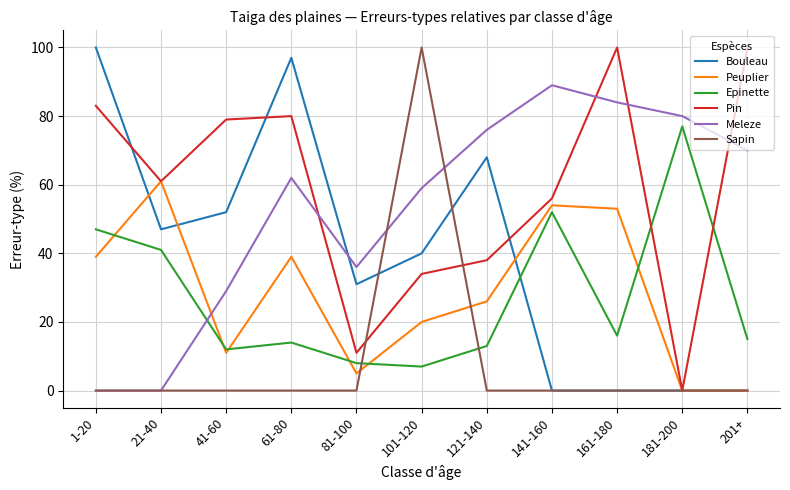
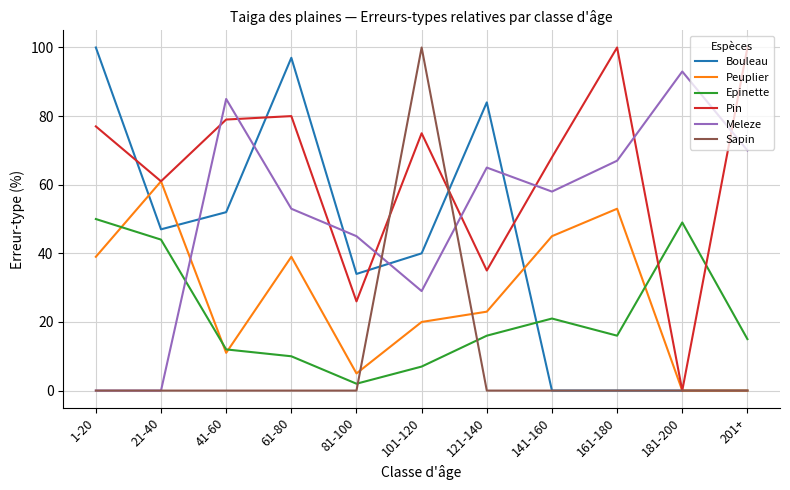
Epinette, 1-20: 47 -> 50
Pin, 1-20: 83 -> 77
Epinette, 21-40: 41 -> 44
Meleze, 41-60: 29 -> 85
Epinette, 61-80: 14 -> 10
Meleze, 61-80: 62 -> 53
Bouleau, 81-100: 31 -> 34
Epinette, 81-100: 8 -> 2
Pin, 81-100: 11 -> 26
Meleze, 81-100: 36 -> 45
Pin, 101-120: 34 -> 75
Meleze, 101-120: 59 -> 29
Bouleau, 121-140: 68 -> 84
Peuplier, 121-140: 26 -> 23
Epinette, 121-140: 13 -> 16
Pin, 121-140: 38 -> 35
Meleze, 121-140: 76 -> 65
Peuplier, 141-160: 54 -> 45
Epinette, 141-160: 52 -> 21
Pin, 141-160: 56 -> 68
Meleze, 141-160: 89 -> 58
Meleze, 161-180: 84 -> 67
Epinette, 181-200: 77 -> 49
Meleze, 181-200: 80 -> 93
